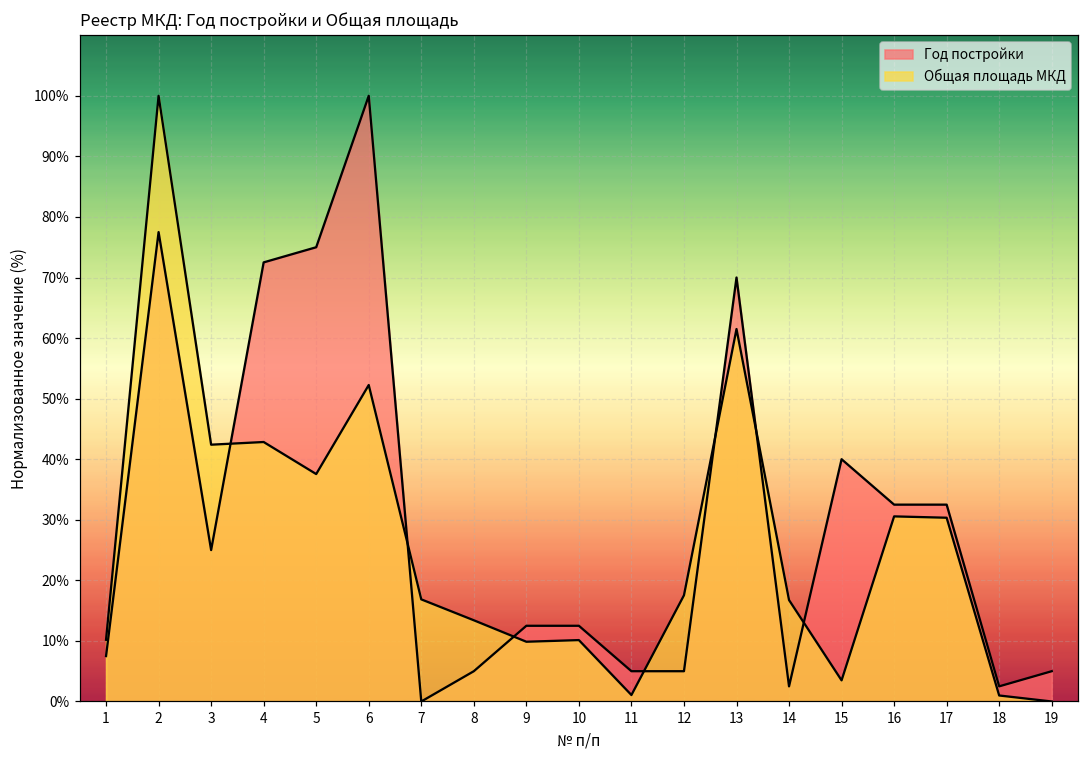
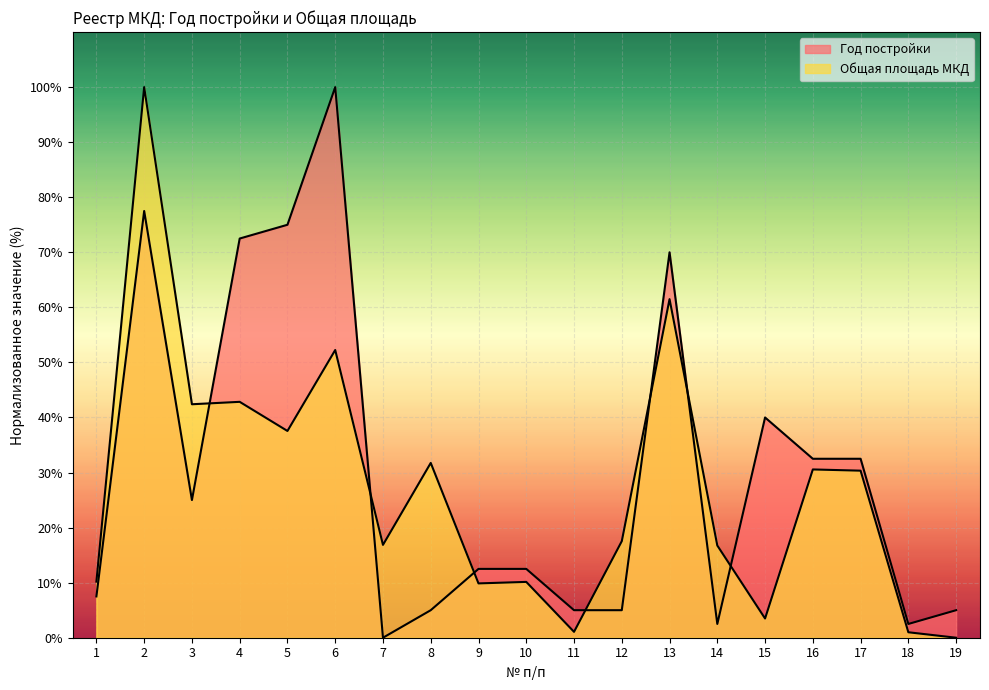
Общая площадь МКД, 8: 13% -> 32%
